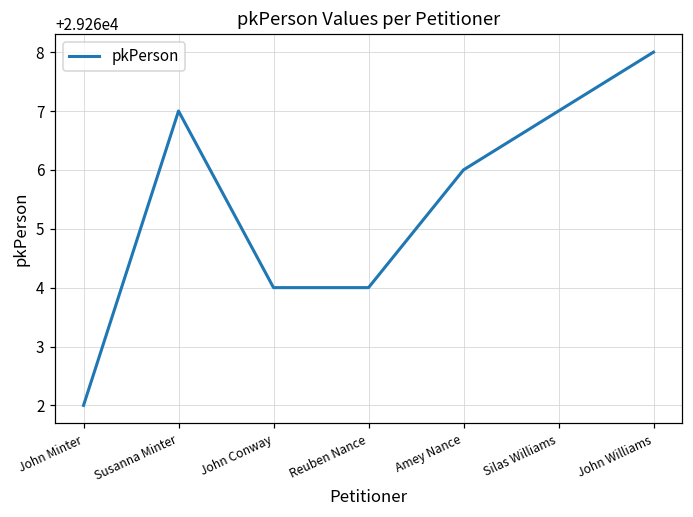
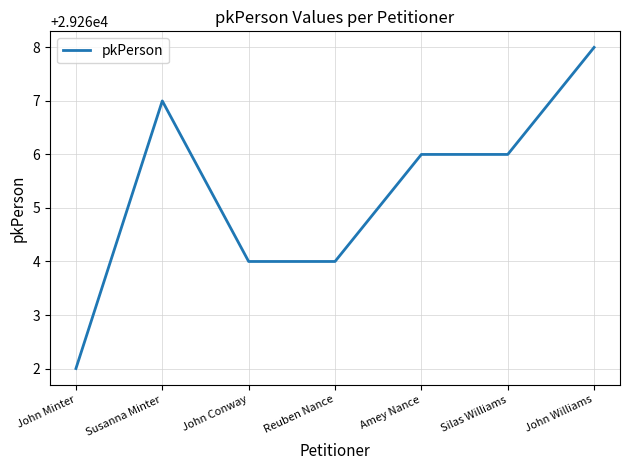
Silas Williams: 29267 -> 29266
